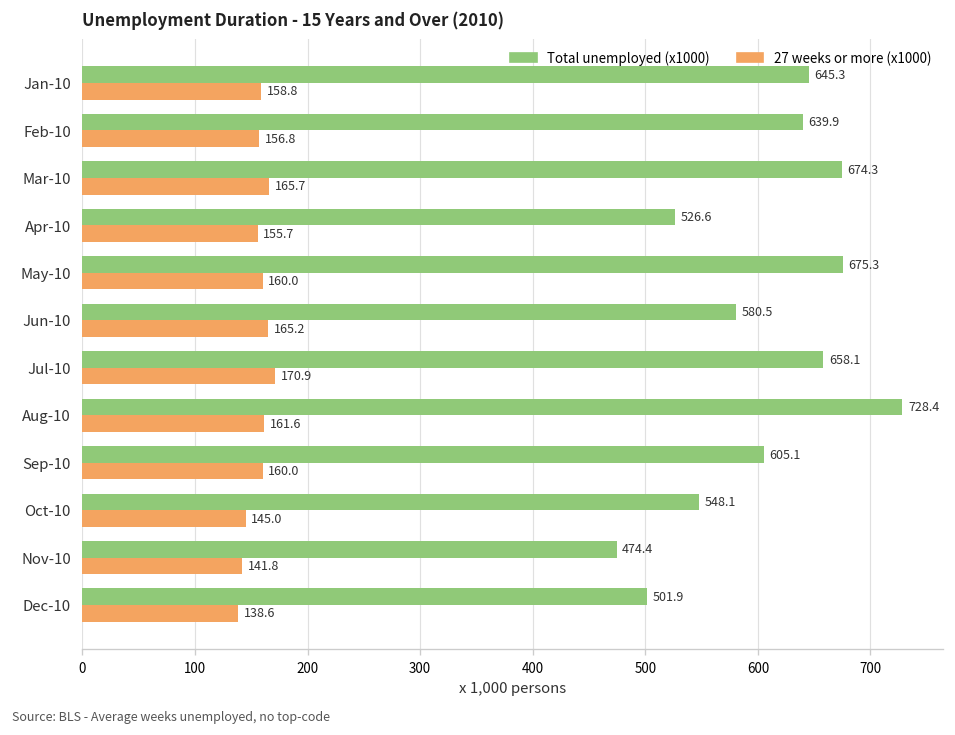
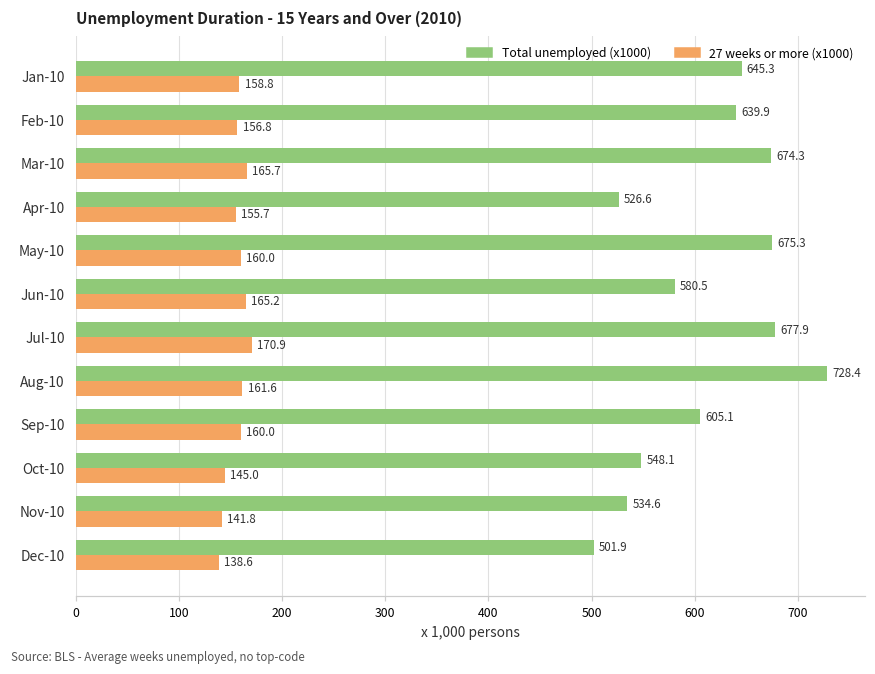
Total unemployed (x1000), Jul-10: 658.1 -> 677.9
Total unemployed (x1000), Nov-10: 474.4 -> 534.6
